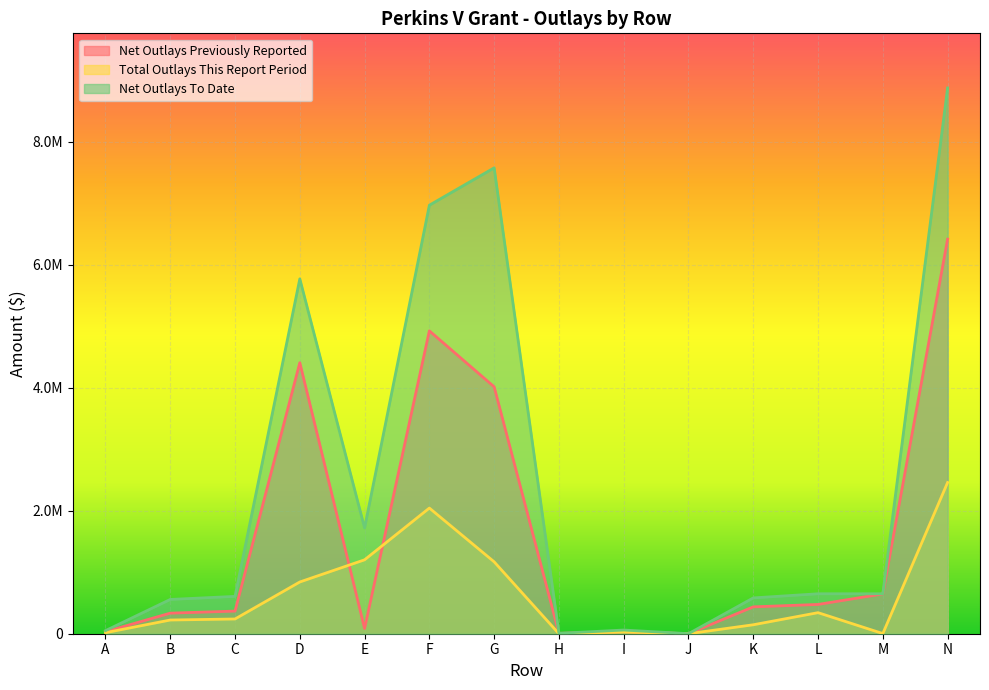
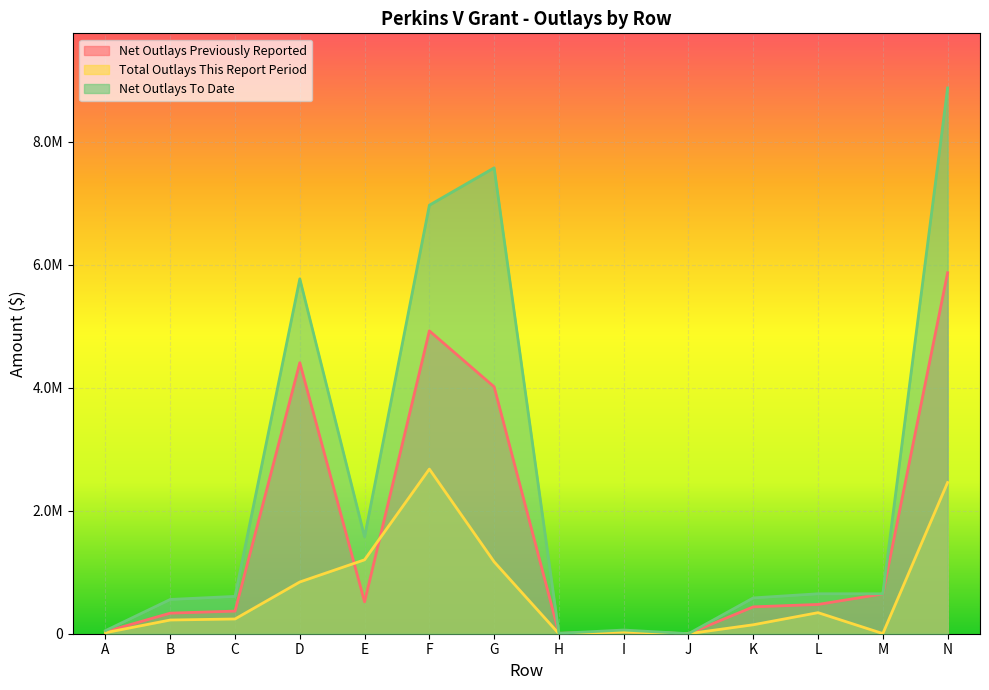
Net Outlays Previously Reported, E: 100000 -> 500000
Net Outlays To Date, E: 1700000 -> 1600000
Total Outlays This Report Period, F: 2000000 -> 2700000
Net Outlays Previously Reported, N: 6400000 -> 5900000
